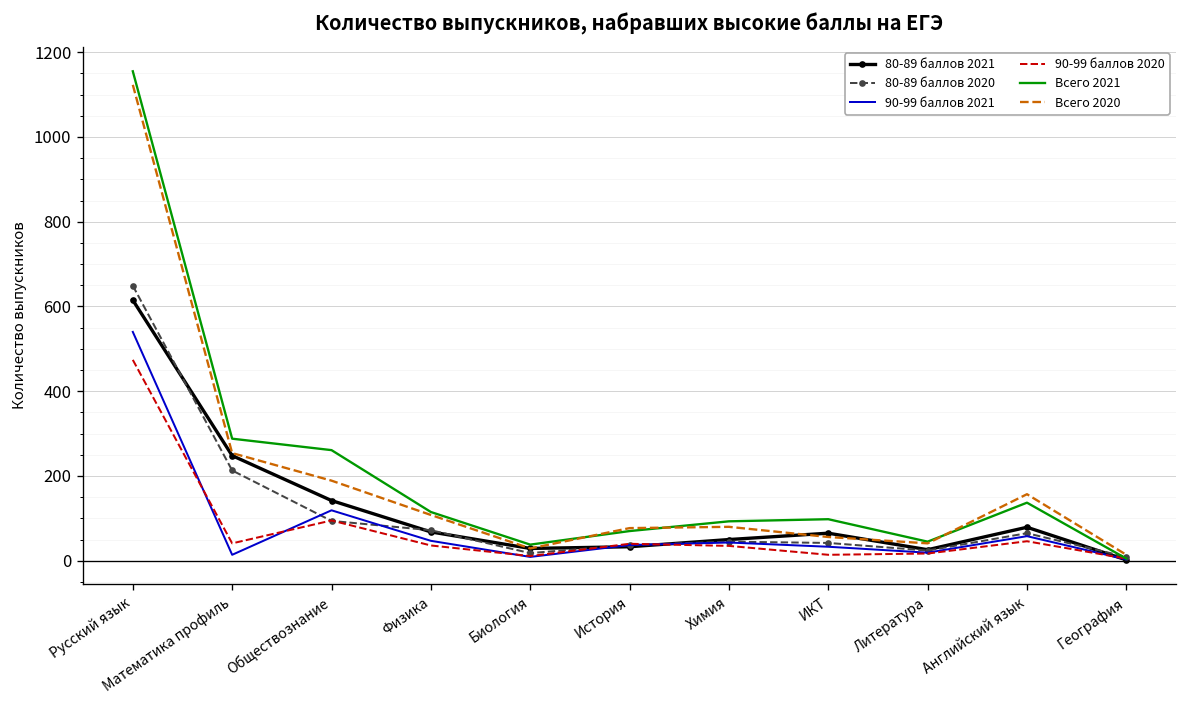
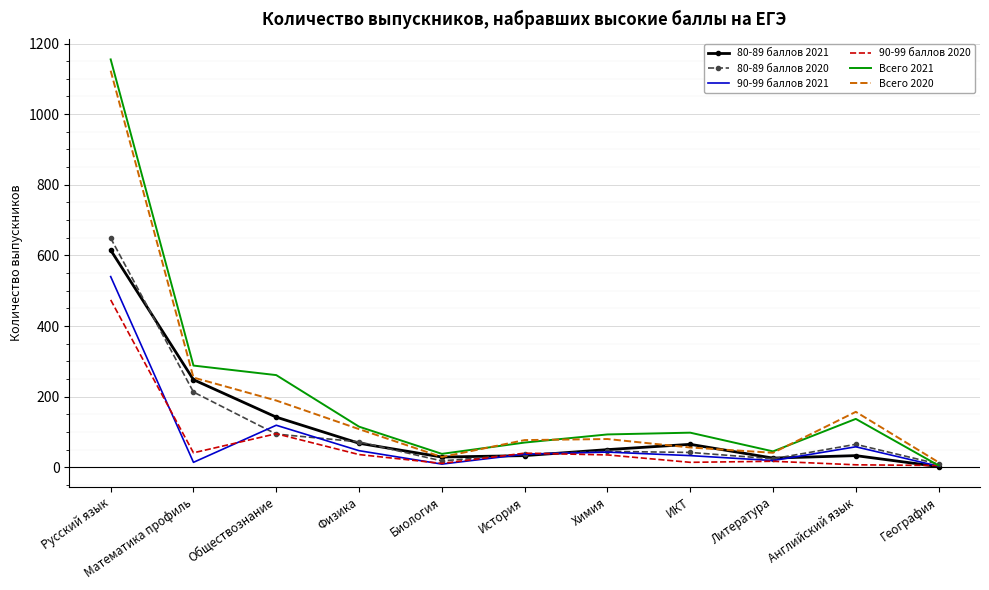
80-89 баллов 2021, Английский язык: 80 -> 30
90-99 баллов 2020, Английский язык: 50 -> 10
